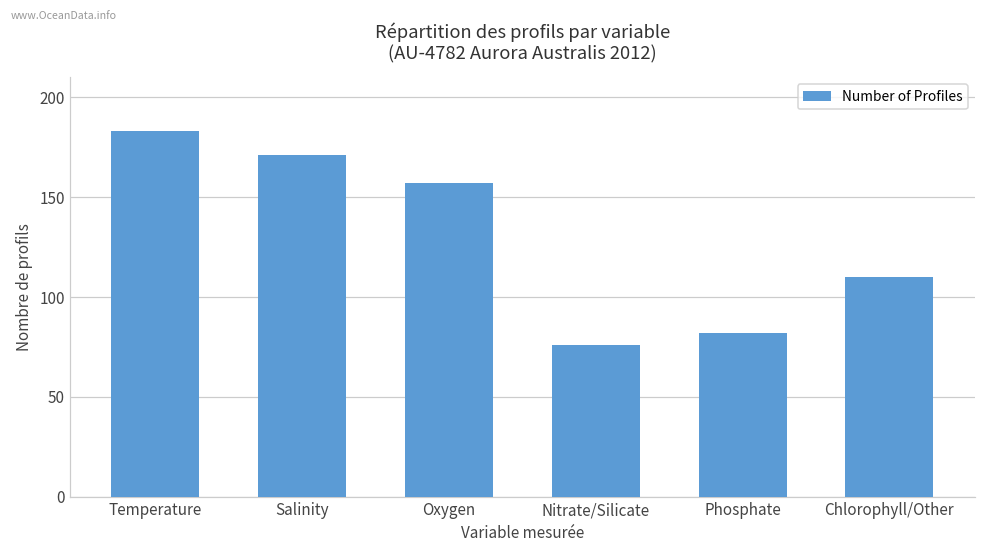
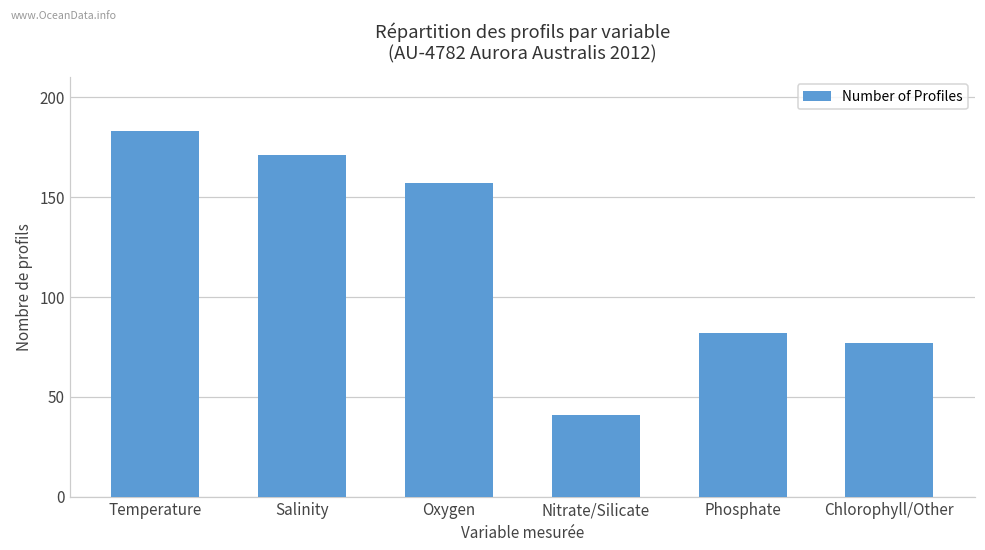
Nitrate/Silicate: 76 -> 41
Chlorophyll/Other: 110 -> 77
